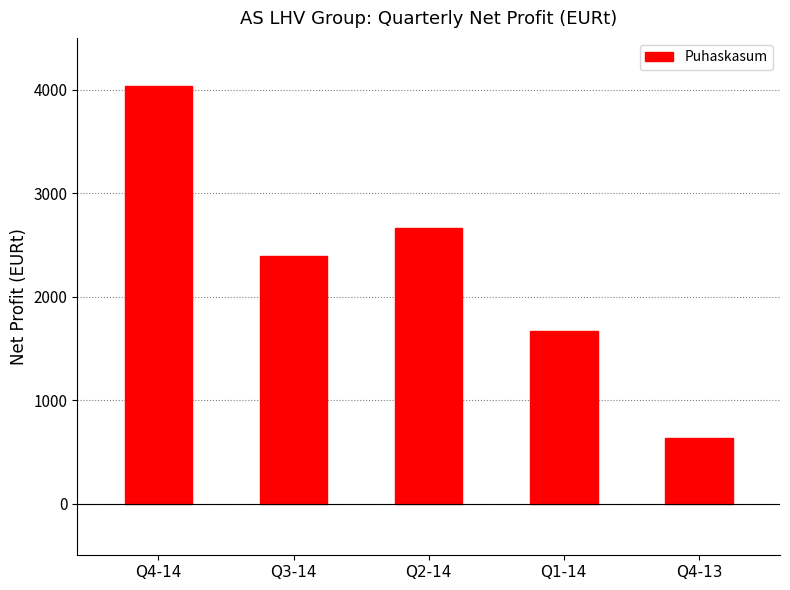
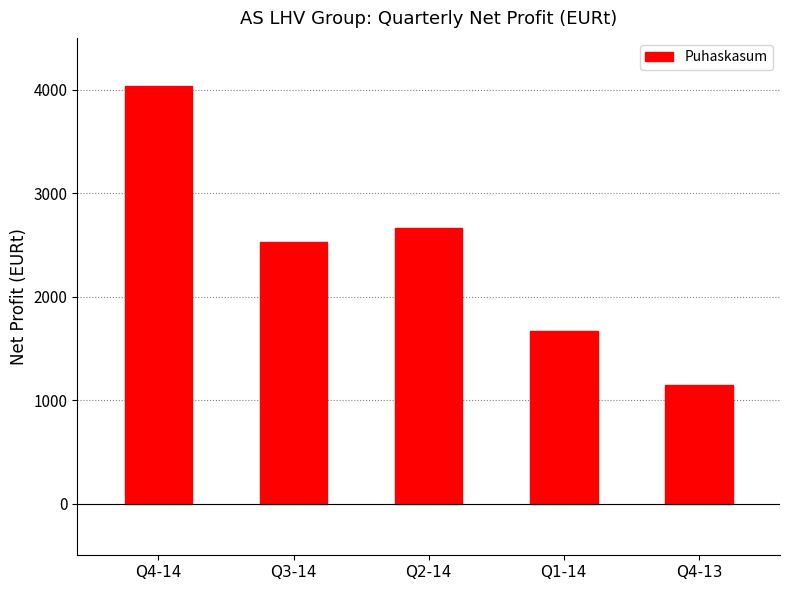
Q3-14: 2400 -> 2530
Q4-13: 630 -> 1150
